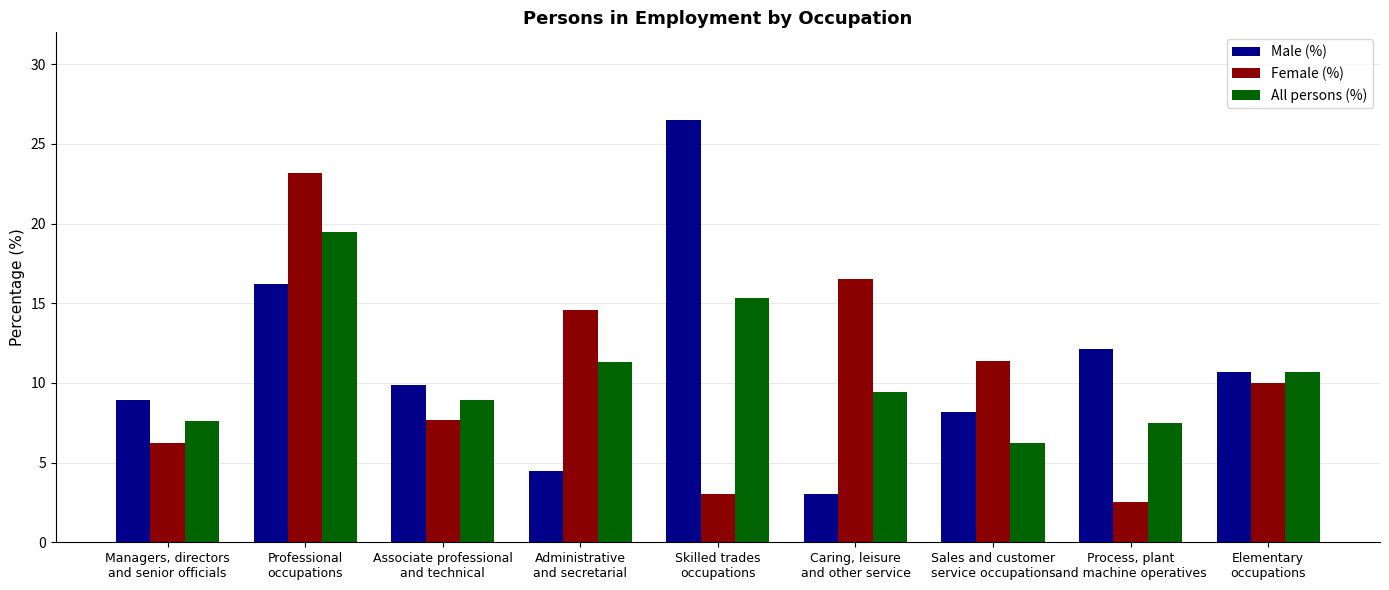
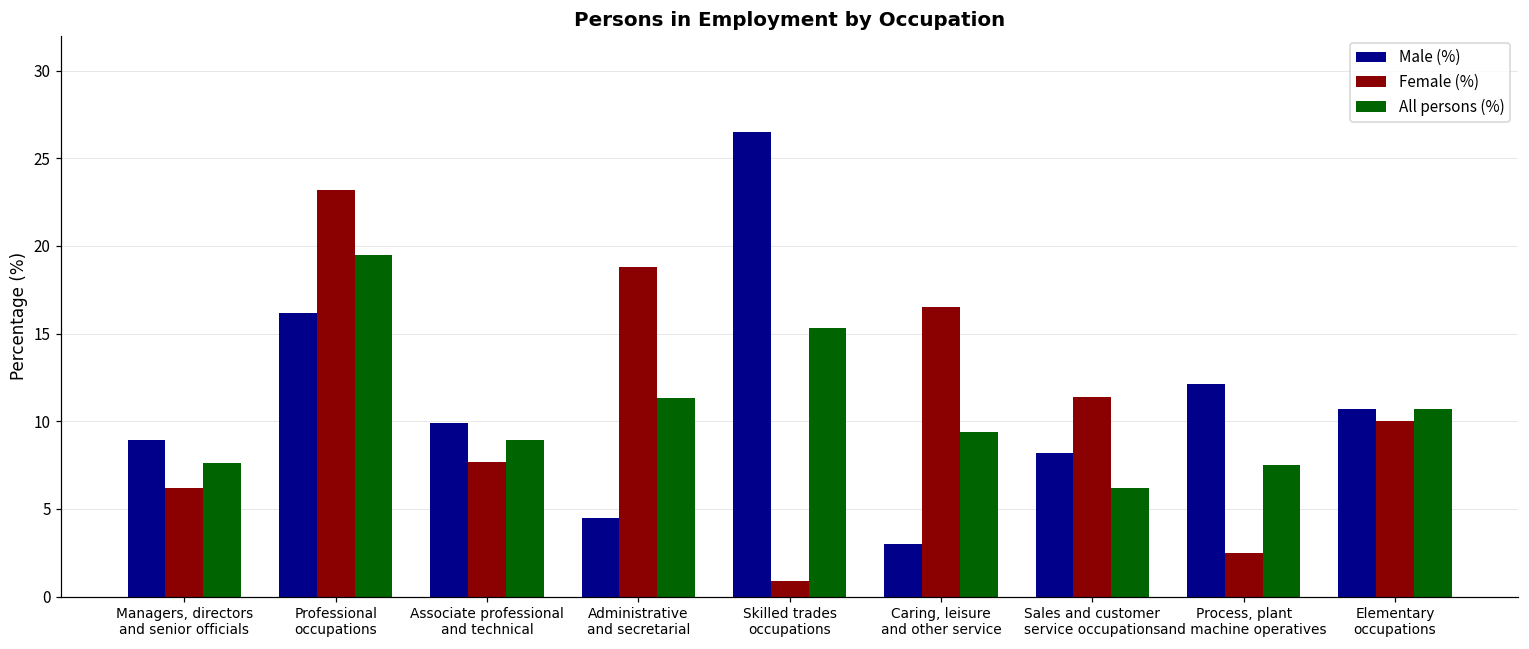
Female (%), Administrative and secretarial: 14.6 -> 18.8
Female (%), Skilled trades occupations: 3.0 -> 0.9
